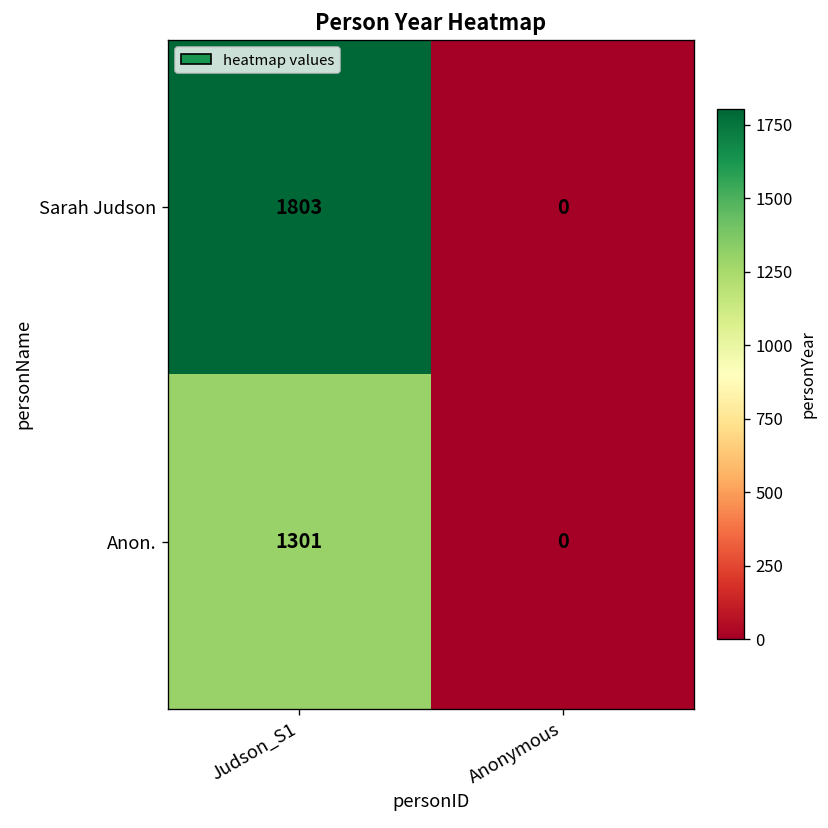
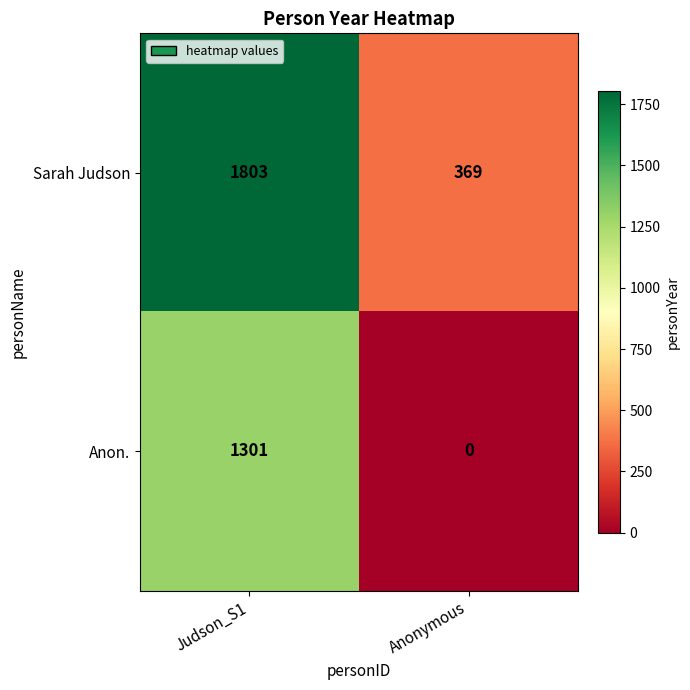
Sarah Judson, Anonymous: 0 -> 369
